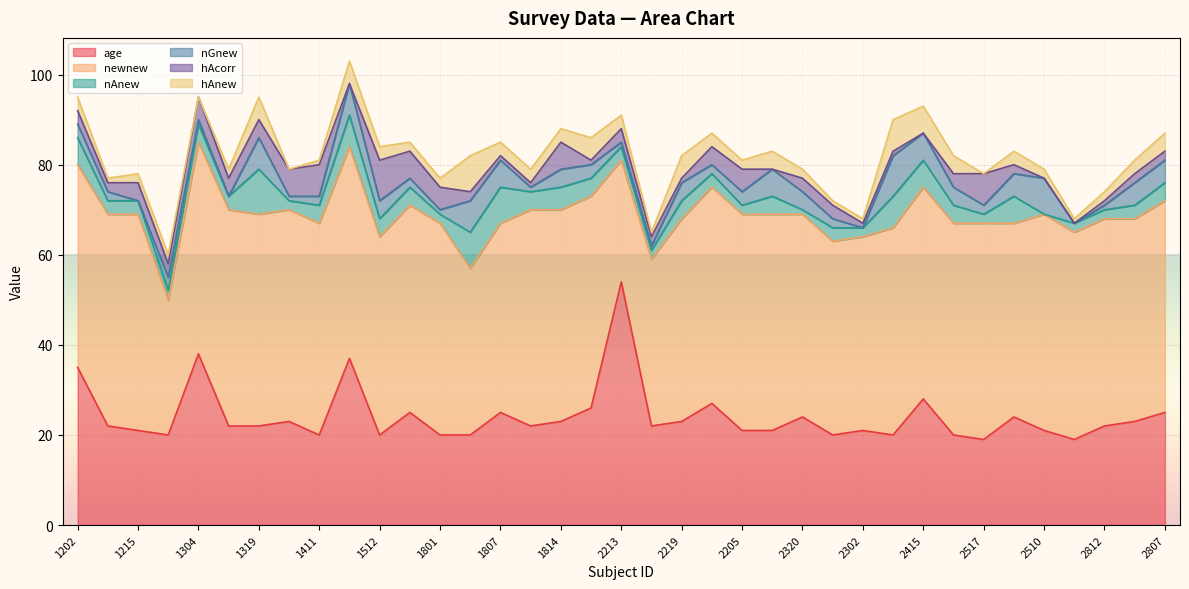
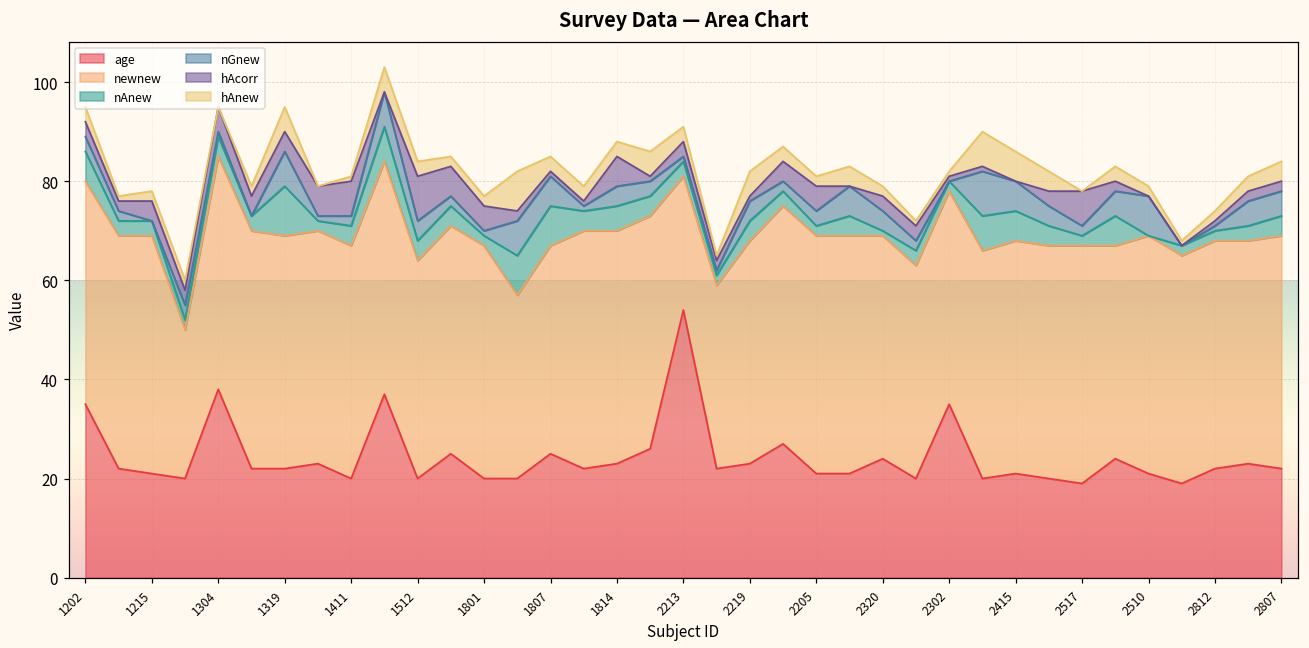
age, 2302: 21 -> 35
age, 2415: 28 -> 21
age, 2807: 25 -> 22
